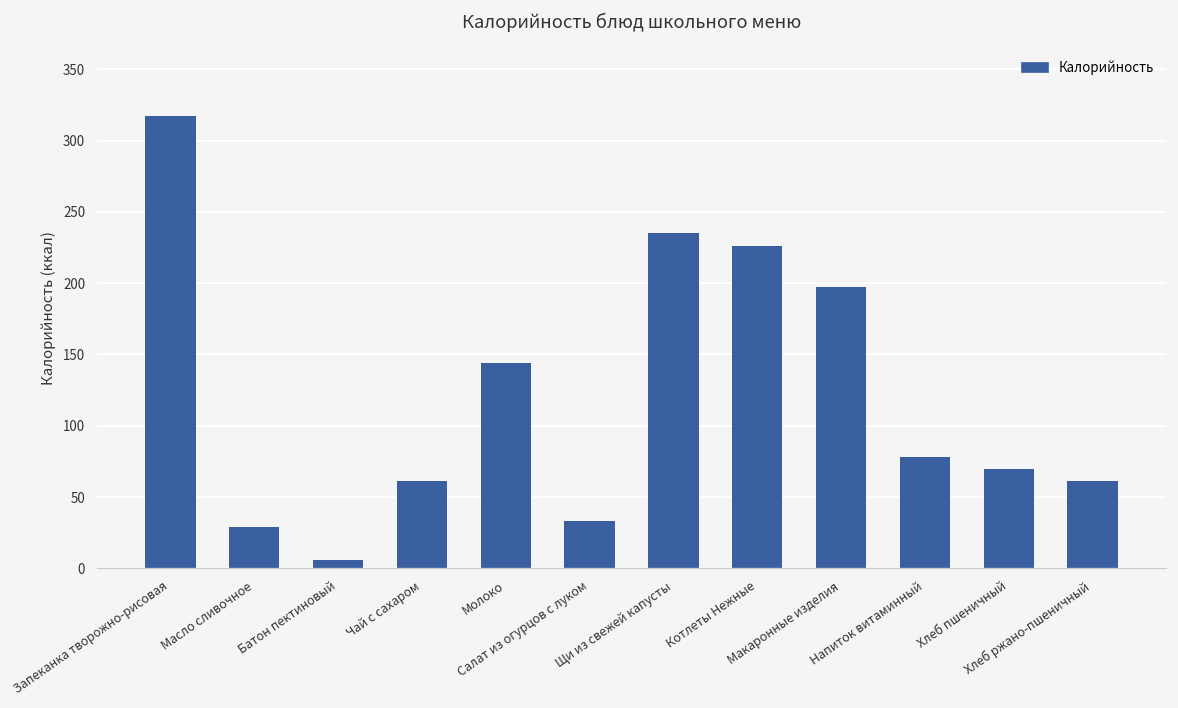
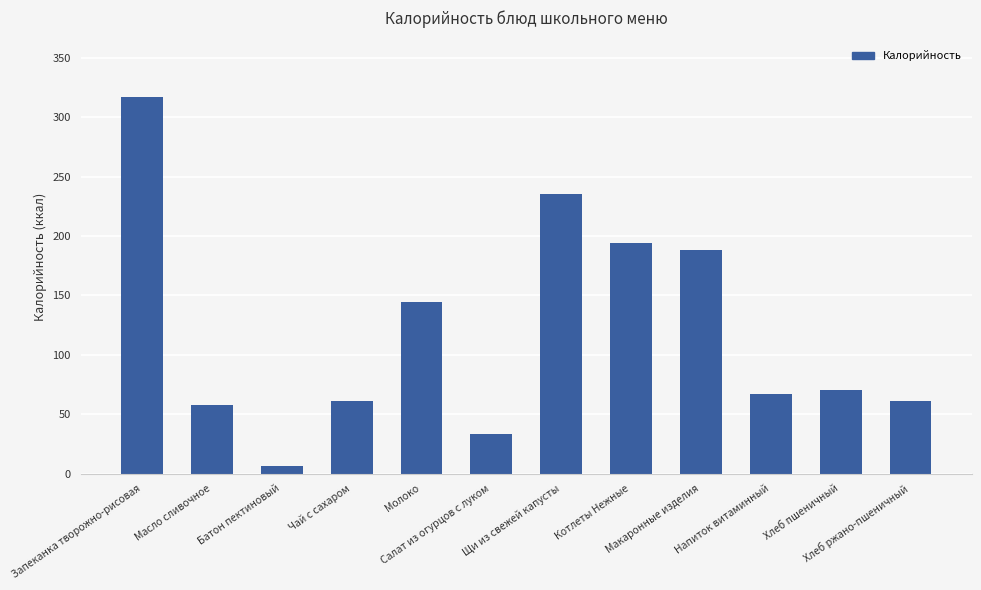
Масло сливочное: 29 -> 58
Котлеты Нежные: 226 -> 194
Макаронные изделия: 197 -> 188
Напиток витаминный: 78 -> 67
